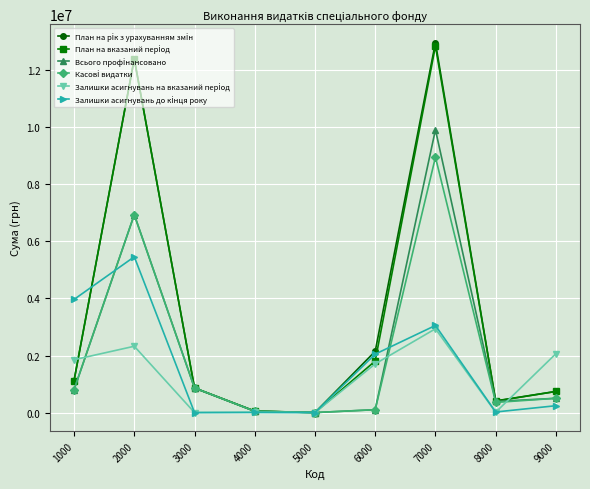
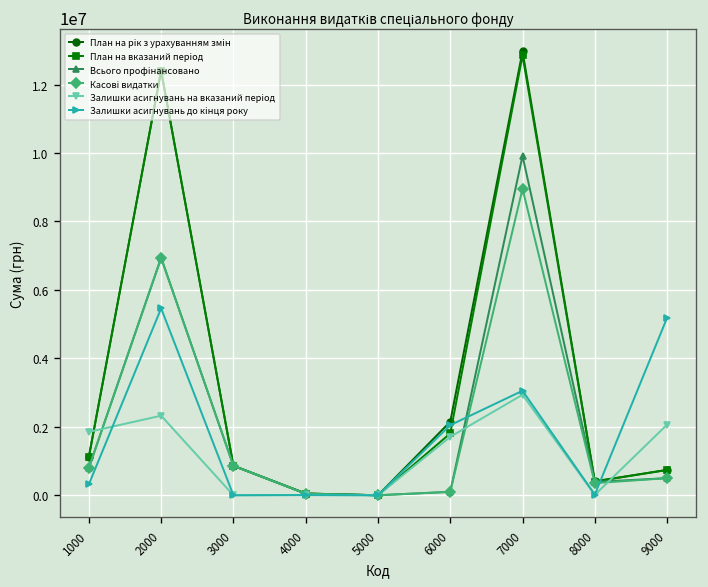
Залишки асигнувань до кінця року, 1000: 4000000 -> 300000
Залишки асигнувань до кінця року, 9000: 200000 -> 5200000
